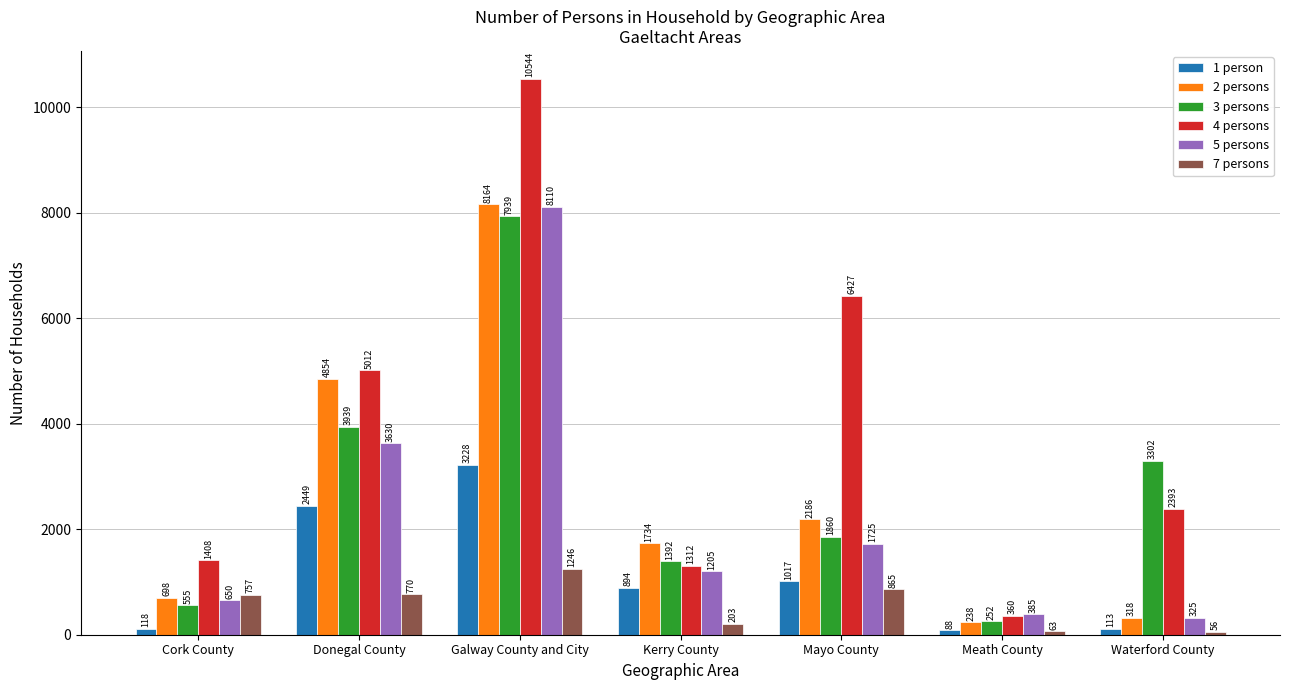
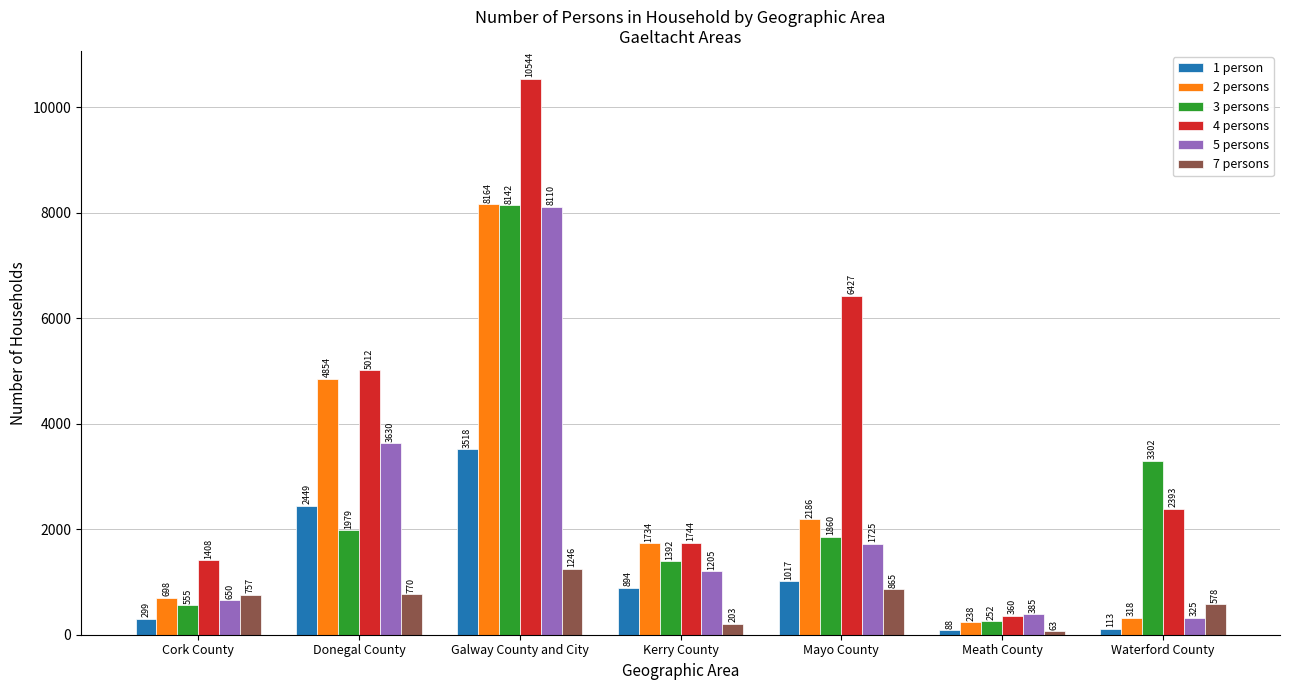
1 person, Cork County: 118 -> 299
3 persons, Donegal County: 3939 -> 1979
1 person, Galway County and City: 3228 -> 3518
3 persons, Galway County and City: 7939 -> 8142
4 persons, Kerry County: 1312 -> 1744
7 persons, Waterford County: 56 -> 578
